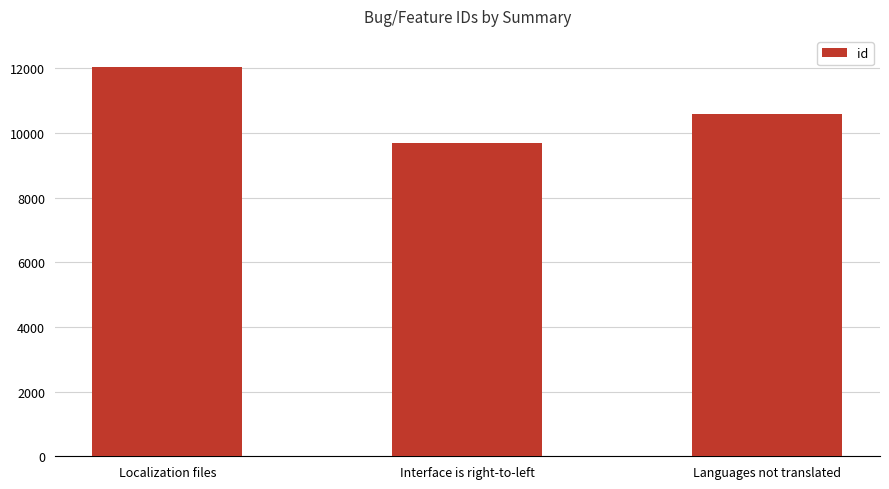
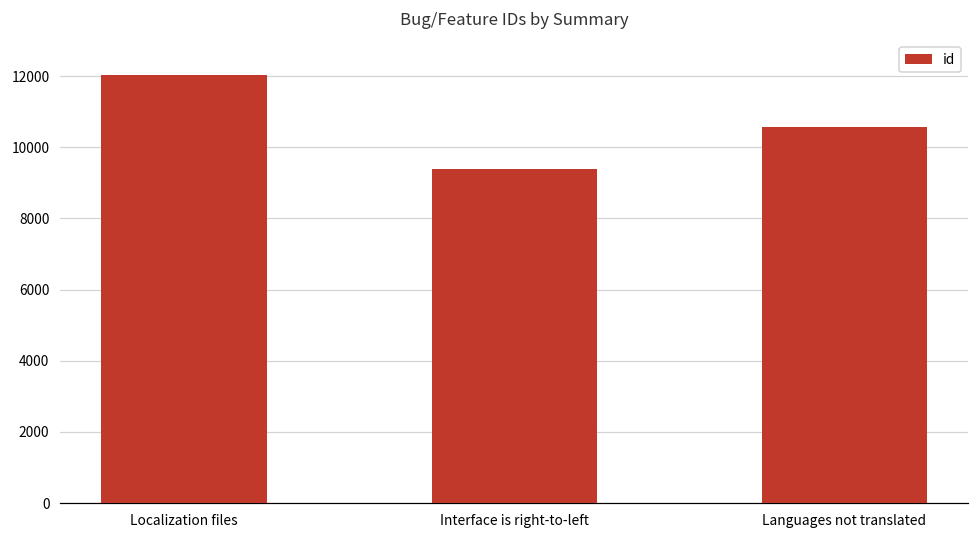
Interface is right-to-left: 9700 -> 9400
